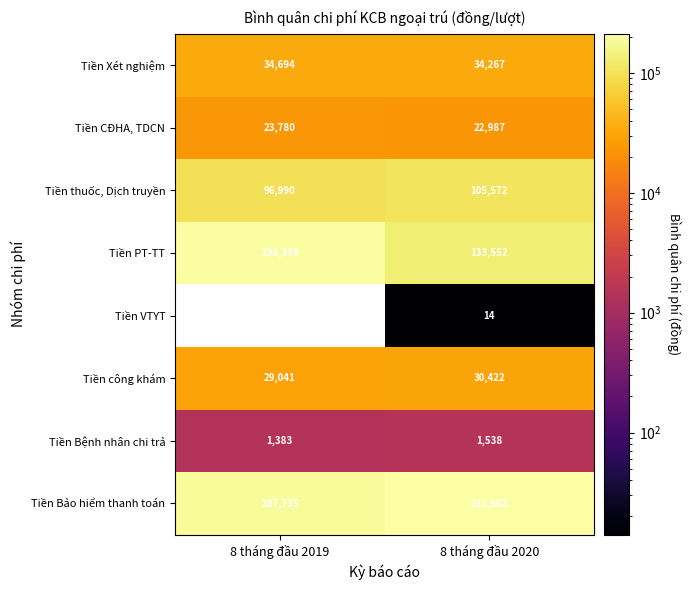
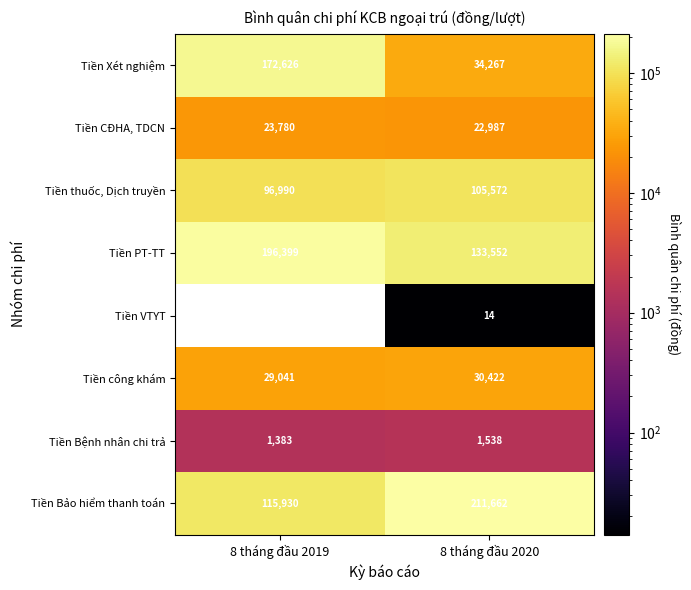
Tiền Xét nghiệm, 8 tháng đầu 2019: 34,694 -> 172,626
Tiền Bảo hiểm thanh toán, 8 tháng đầu 2019: 187,735 -> 115,930
